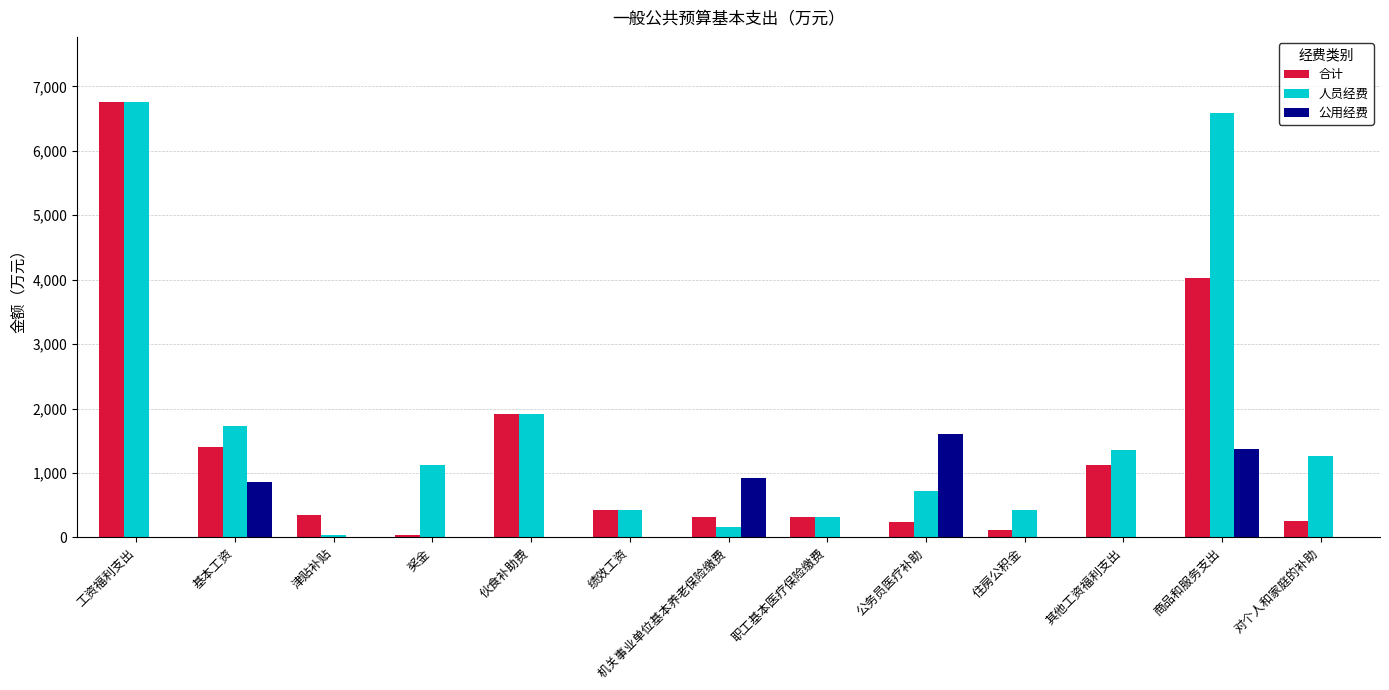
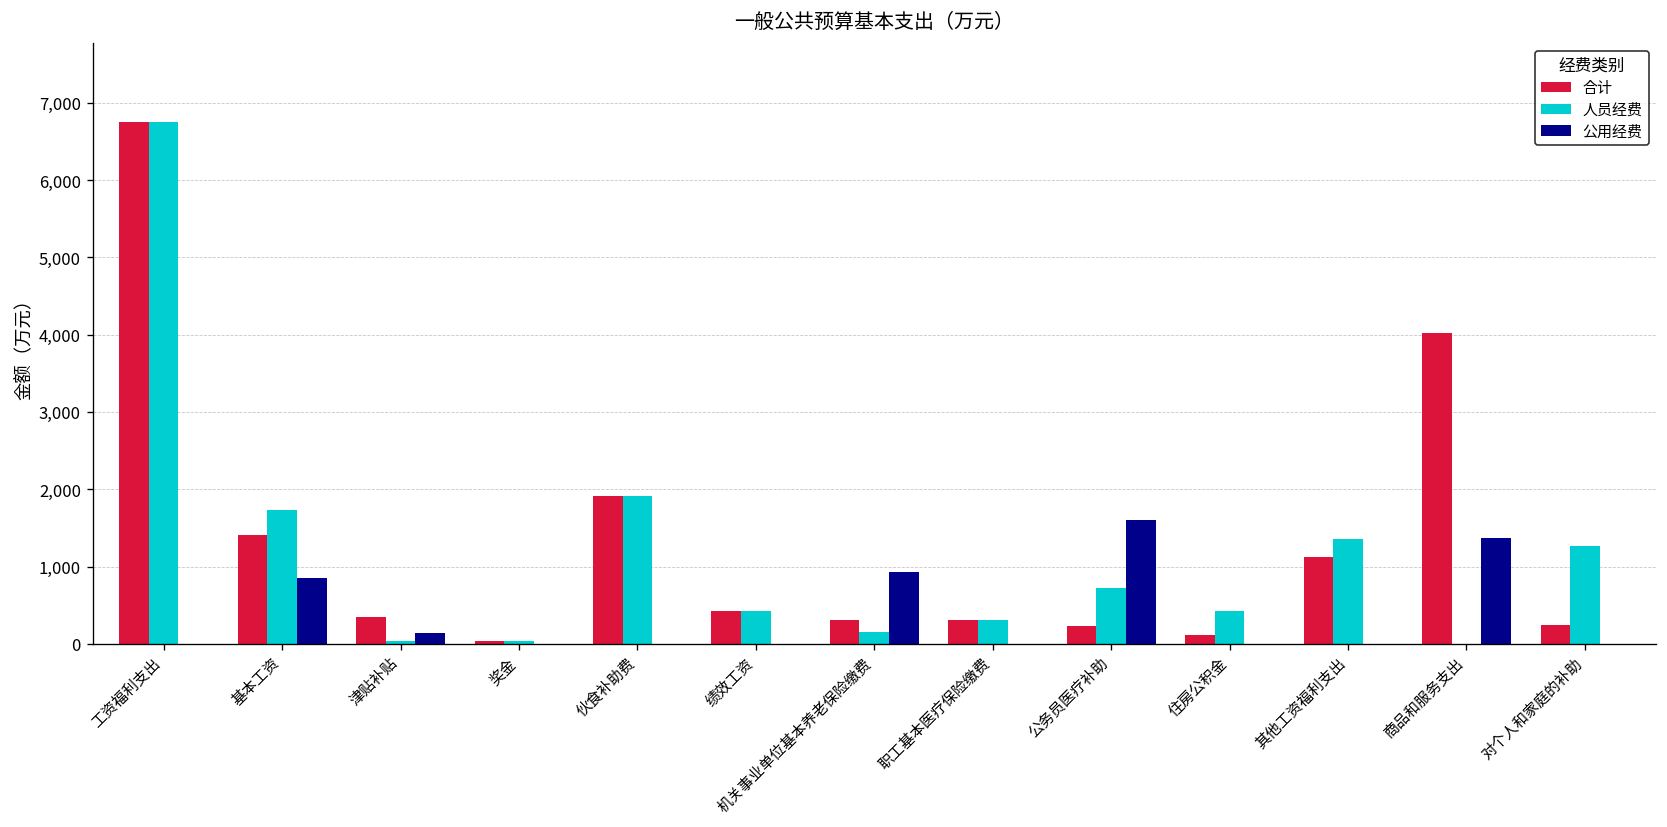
公用经费, 津贴补贴: 0 -> 100
人员经费, 奖金: 1,100 -> 0
人员经费, 商品和服务支出: 6,600 -> 0
